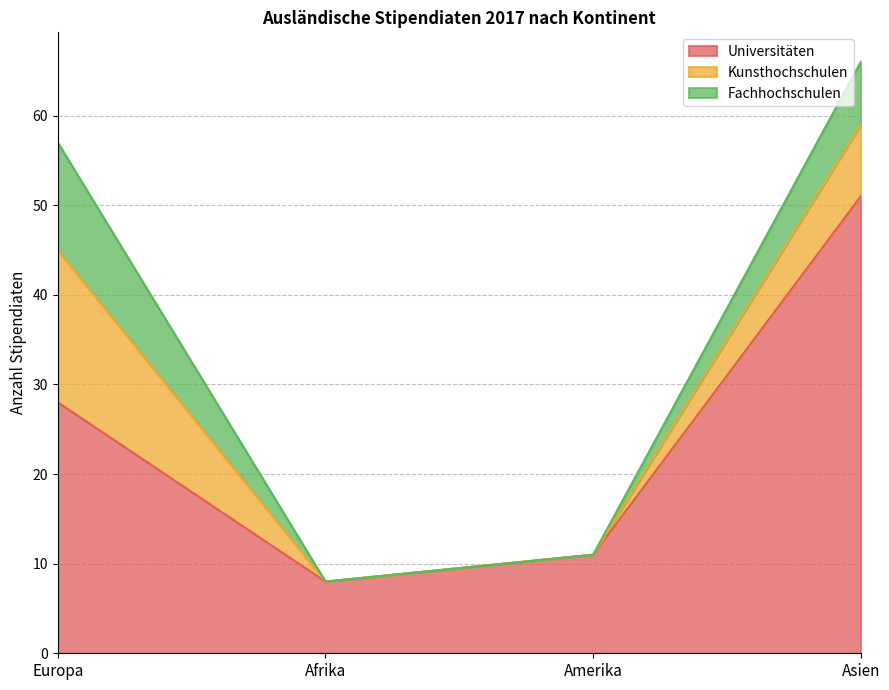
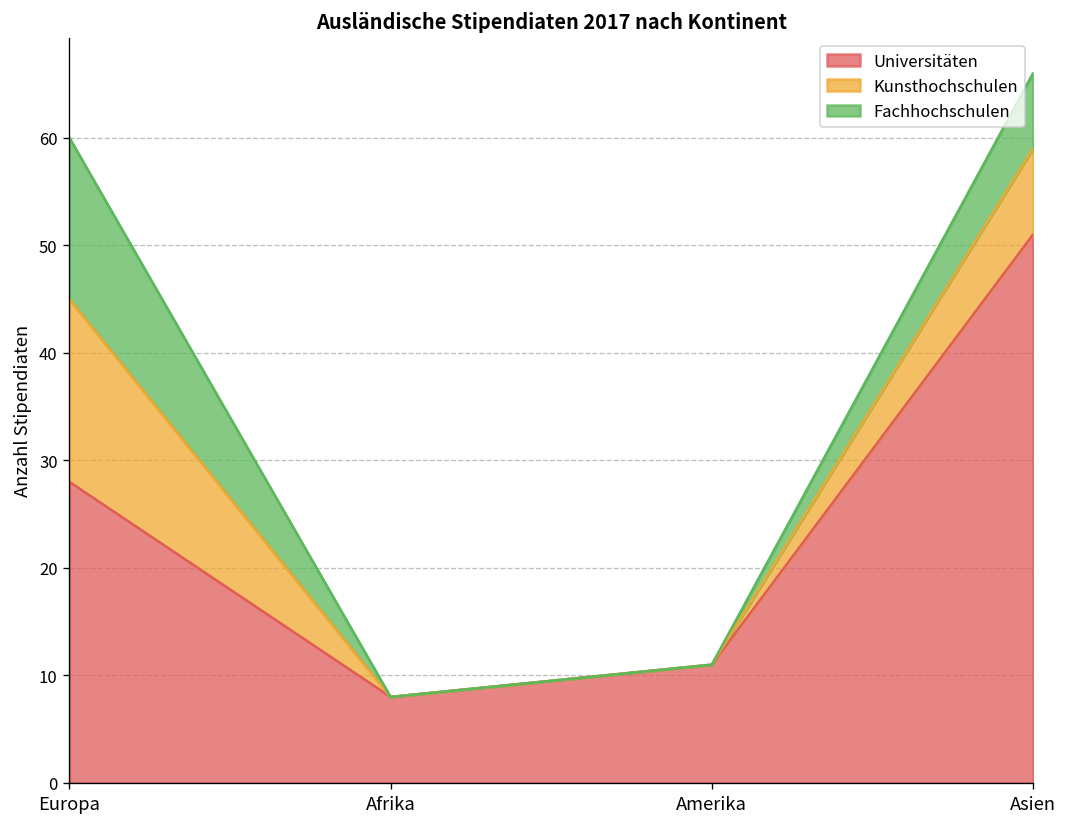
Fachhochschulen, Europa: 12 -> 15
